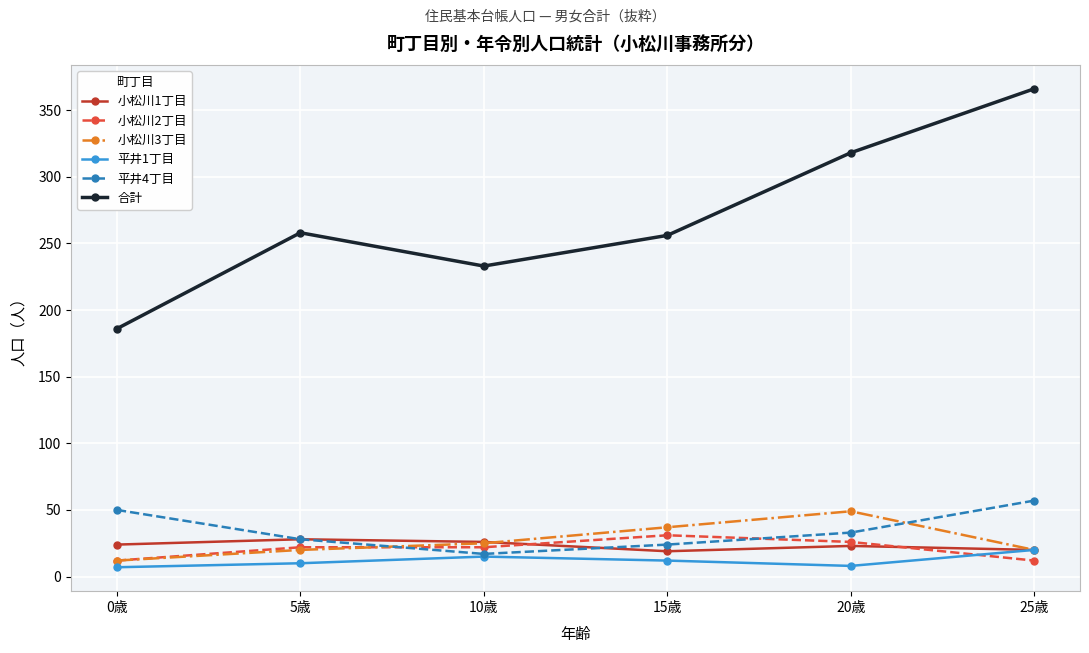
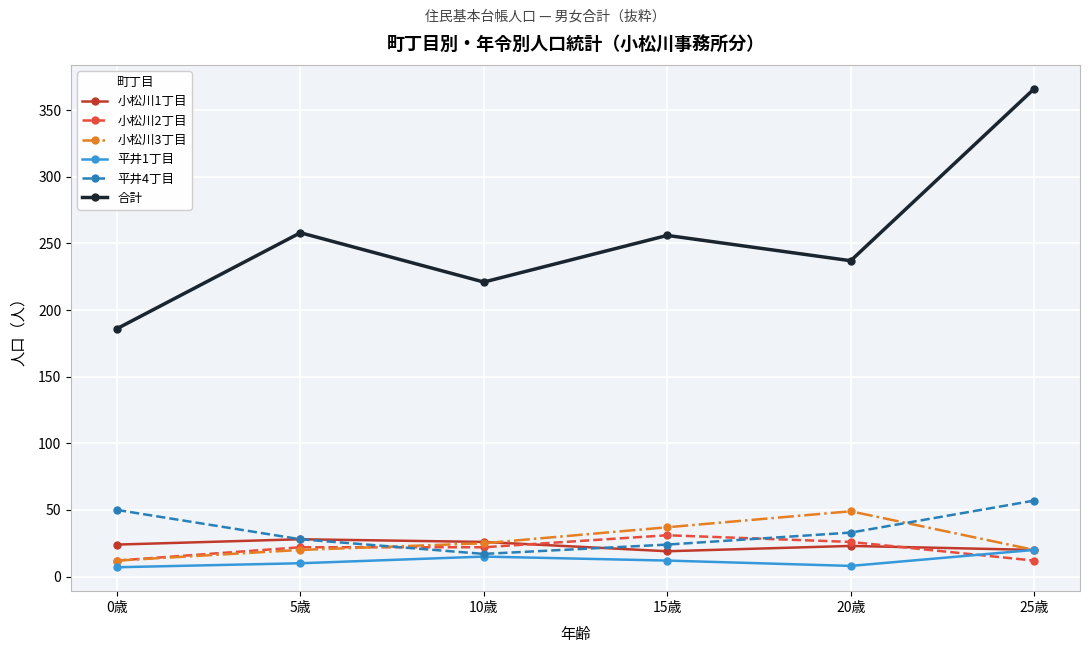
合計, 10歳: 233 -> 221
合計, 20歳: 318 -> 237
